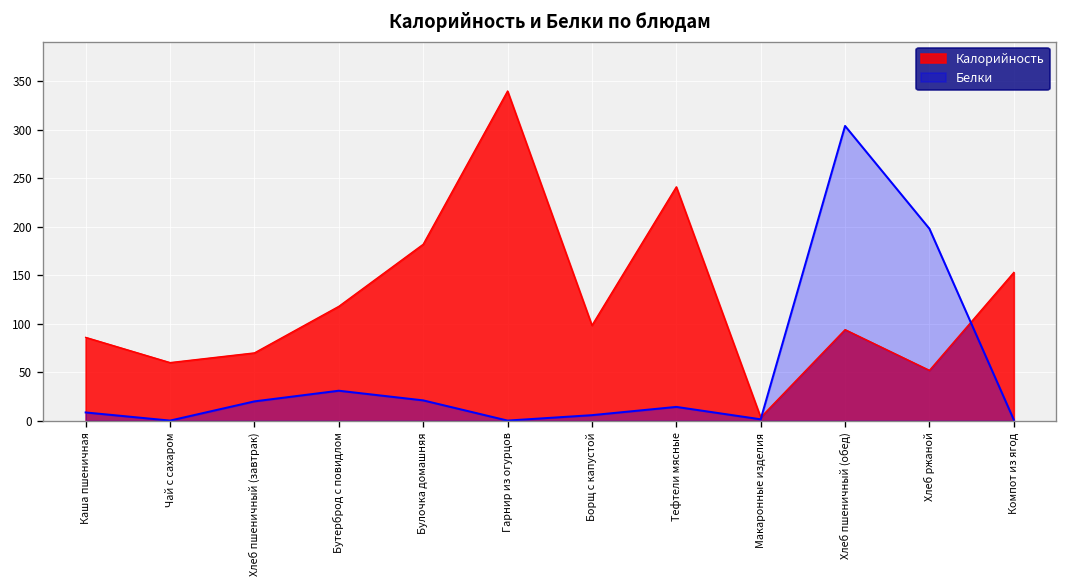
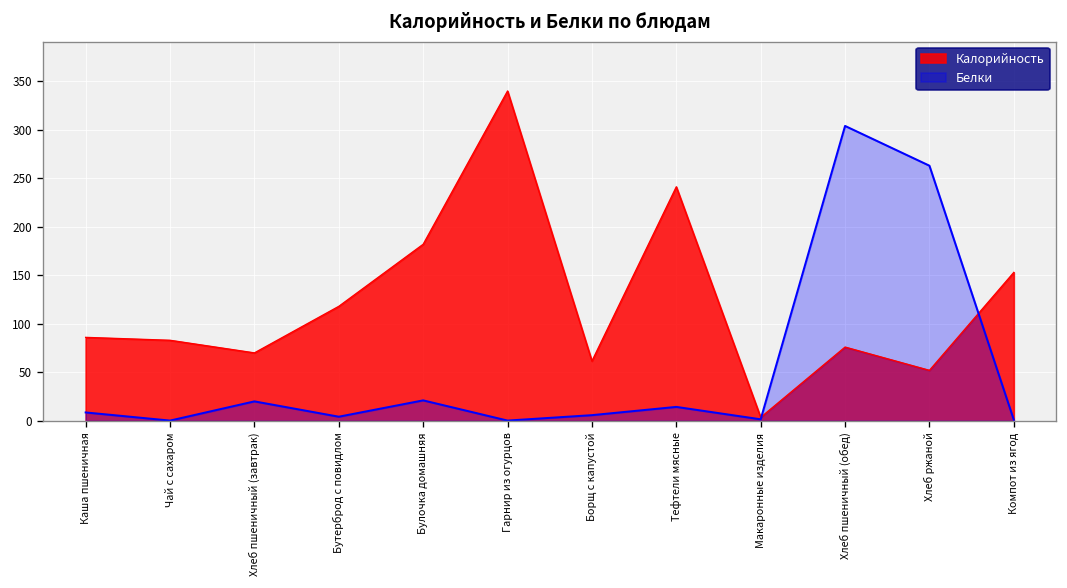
Калорийность, Чай с сахаром: 60 -> 80
Белки, Бутерброд с повидлом: 30 -> 0
Калорийность, Борщ с капустой: 100 -> 60
Калорийность, Хлеб пшеничный (обед): 90 -> 80
Белки, Хлеб ржаной: 200 -> 260
